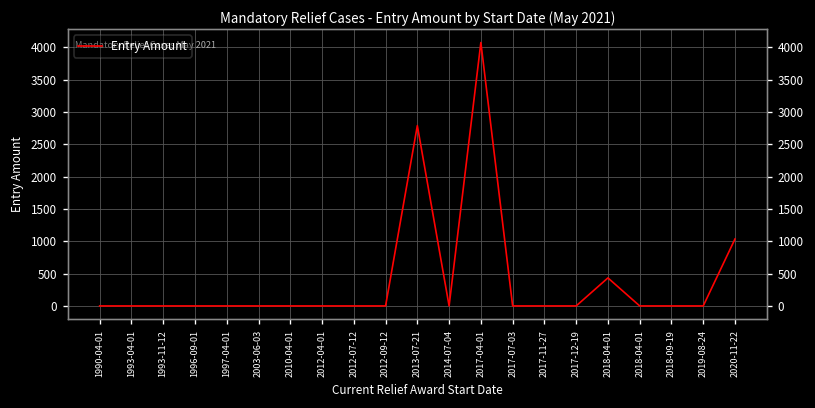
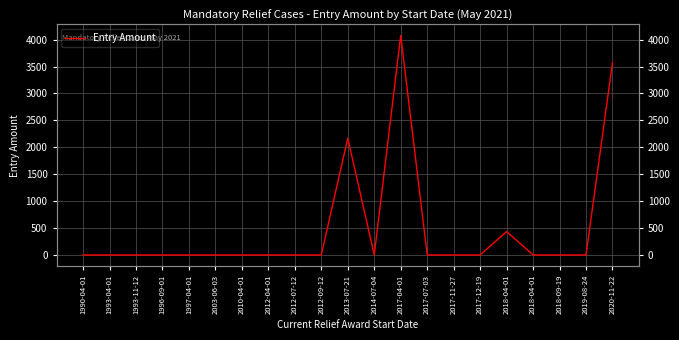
2013-07-21: 2800 -> 2200
2020-11-22: 1000 -> 3600
